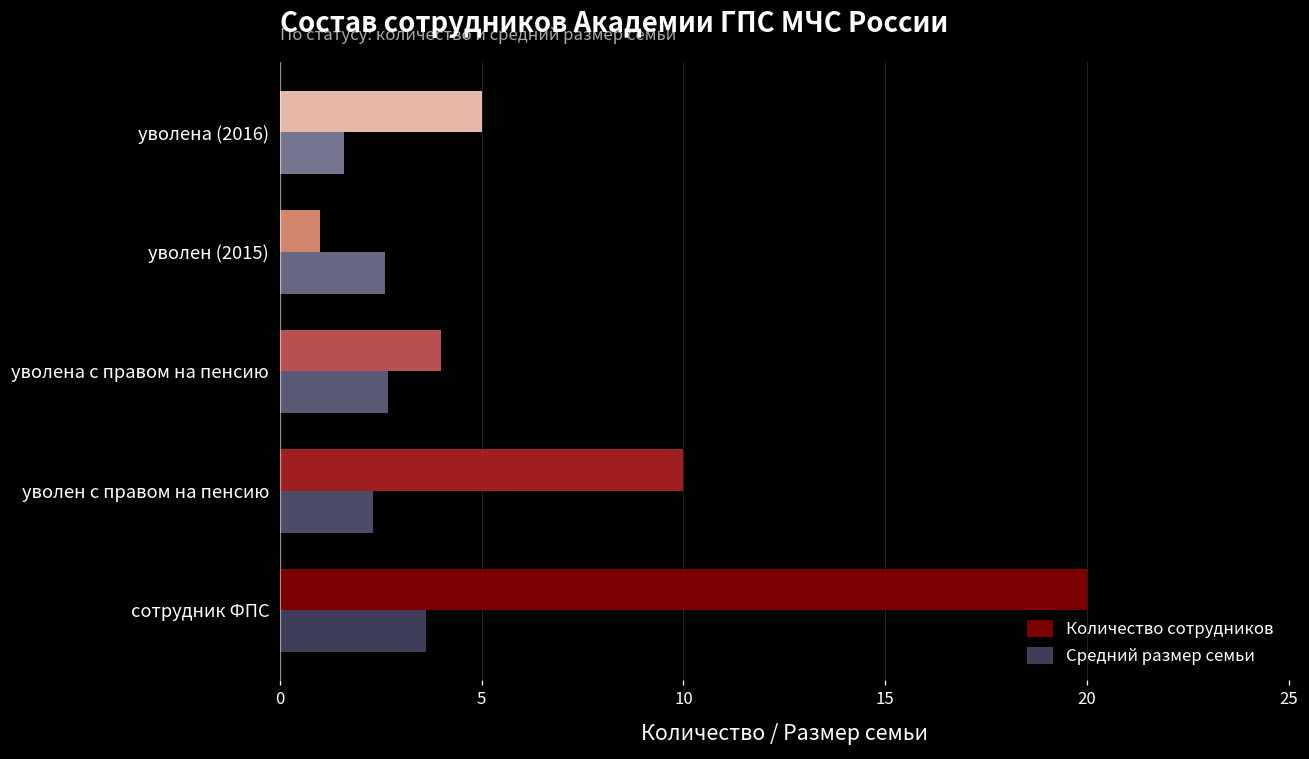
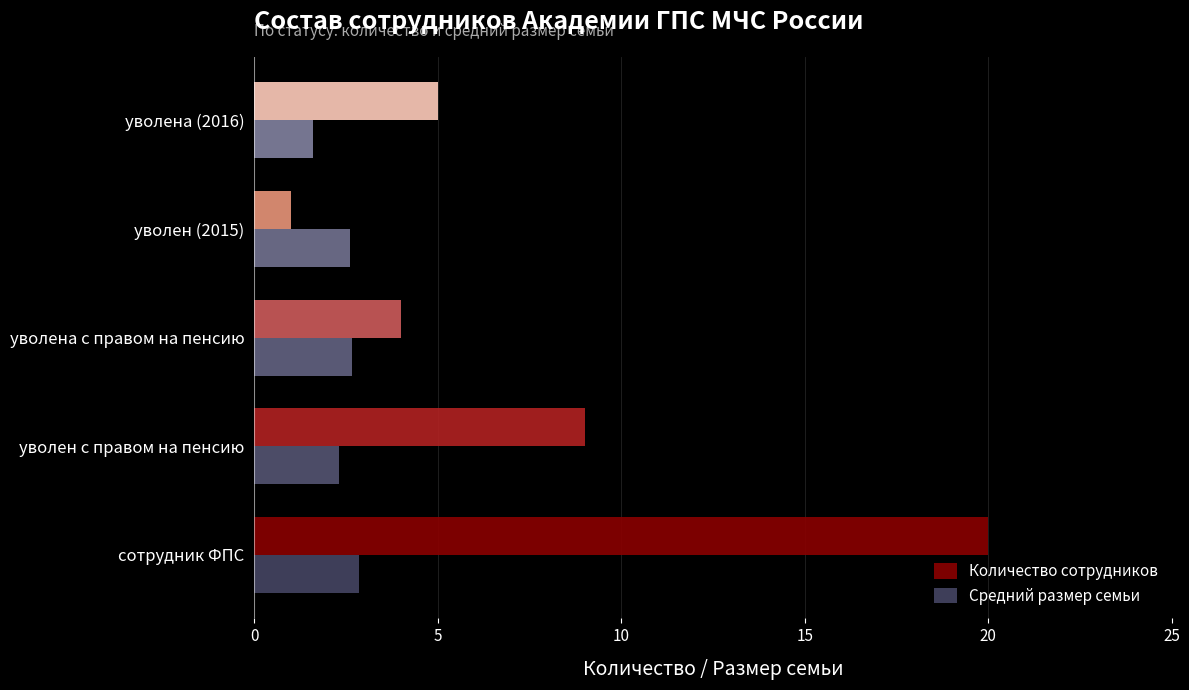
Количество сотрудников, уволен с правом на пенсию: 10 -> 9
Средний размер семьи, сотрудник ФПС: 3.6 -> 2.9
